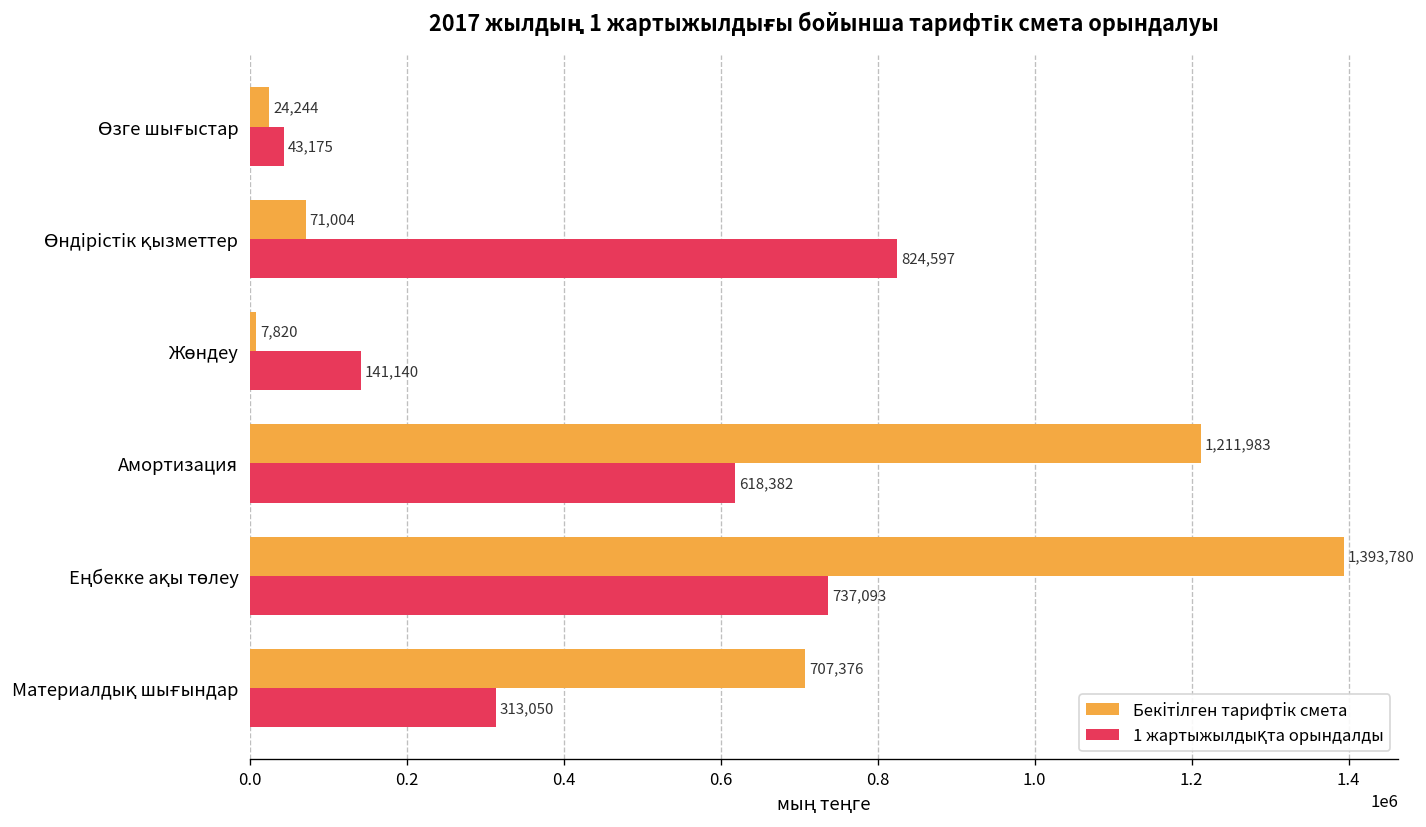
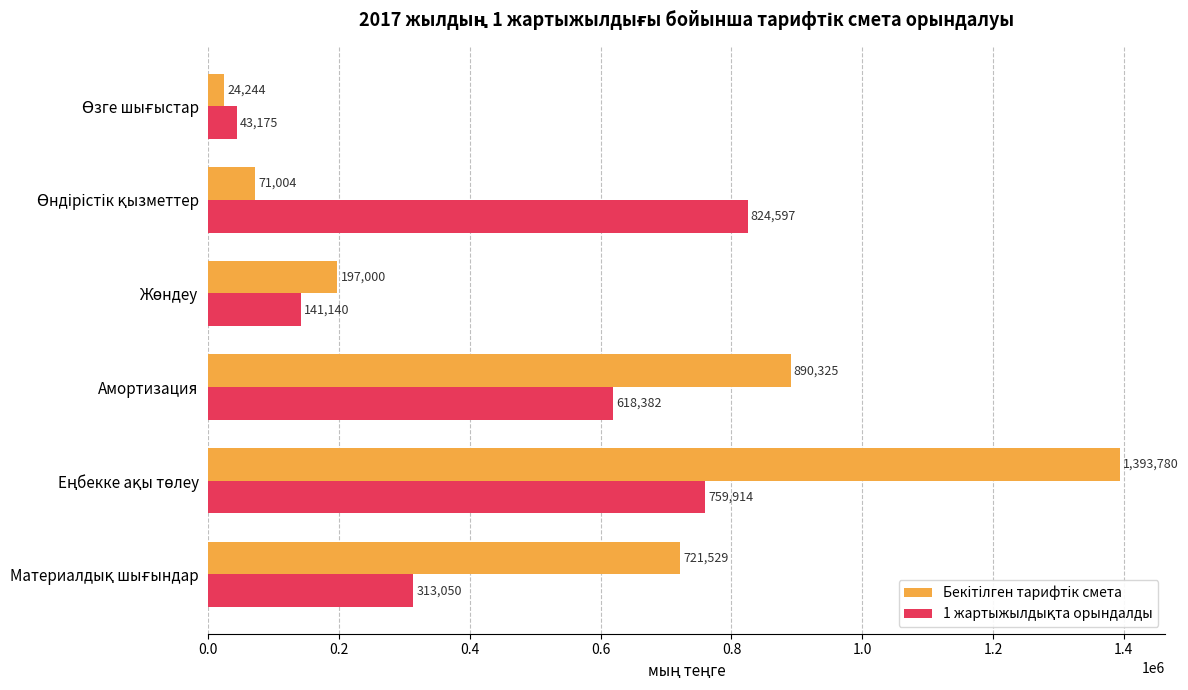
Бекітілген тарифтік смета, Жөндеу: 7,820 -> 197,000
Бекітілген тарифтік смета, Амортизация: 1,211,983 -> 890,325
1 жартыжылдықта орындалды, Еңбекке ақы төлеу: 737,093 -> 759,914
Бекітілген тарифтік смета, Материалдық шығындар: 707,376 -> 721,529
